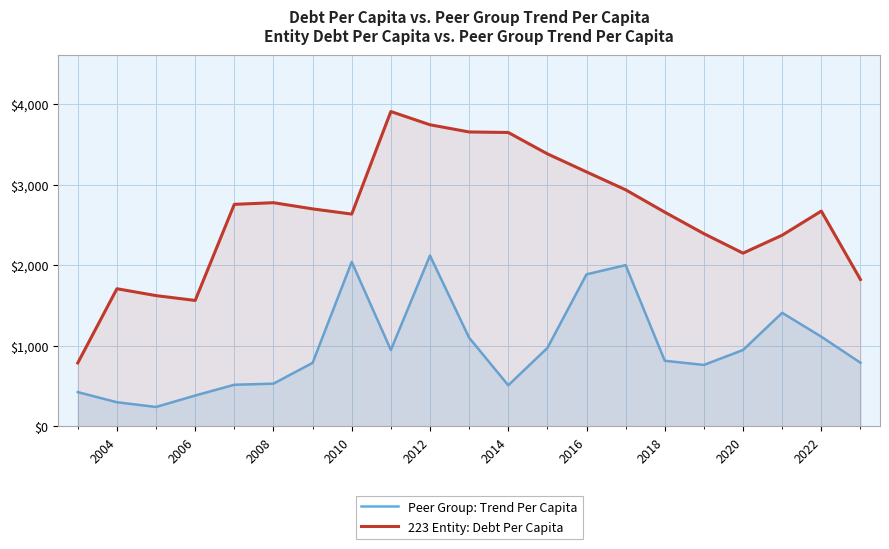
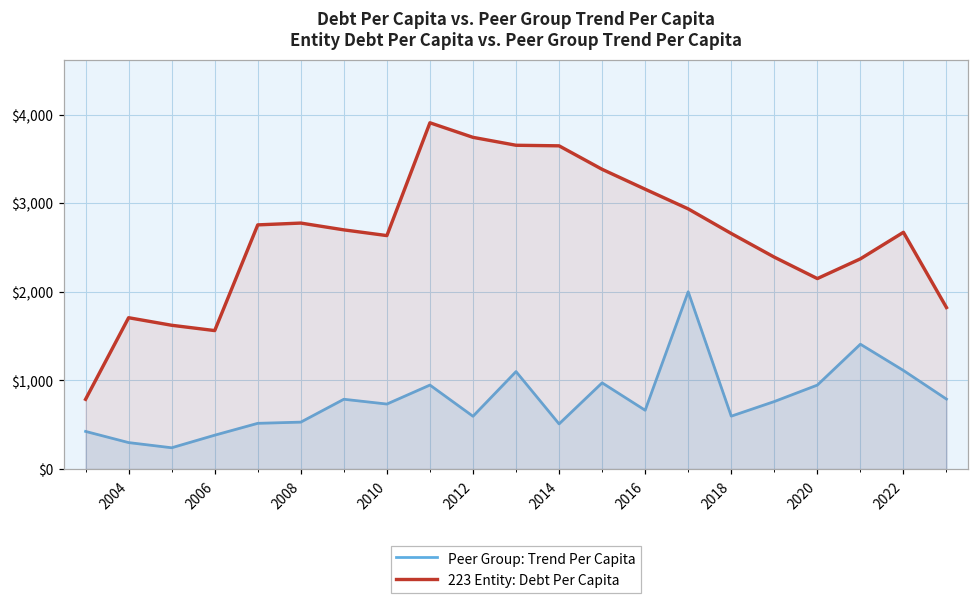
Peer Group: Trend Per Capita, 2010: $2,000 -> $700
Peer Group: Trend Per Capita, 2012: $2,100 -> $600
Peer Group: Trend Per Capita, 2016: $1,900 -> $700
Peer Group: Trend Per Capita, 2018: $800 -> $600
